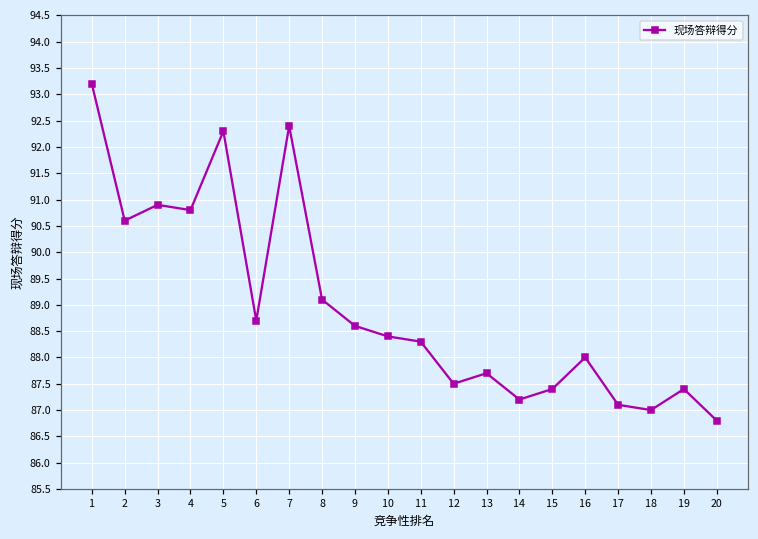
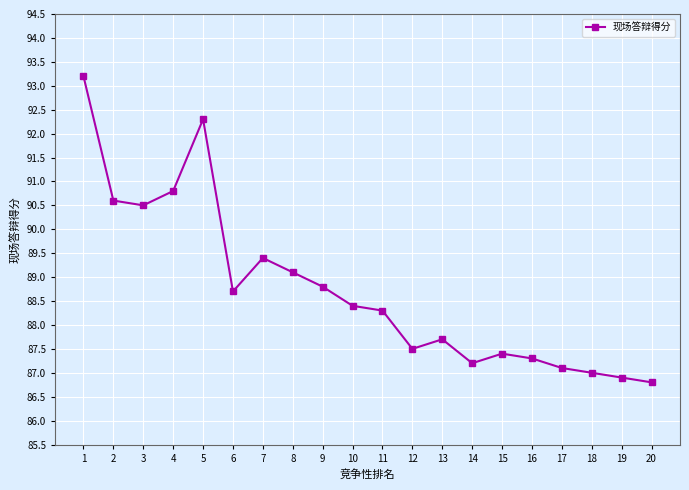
3: 90.9 -> 90.5
7: 92.4 -> 89.4
9: 88.6 -> 88.8
16: 88.0 -> 87.3
19: 87.4 -> 86.9
